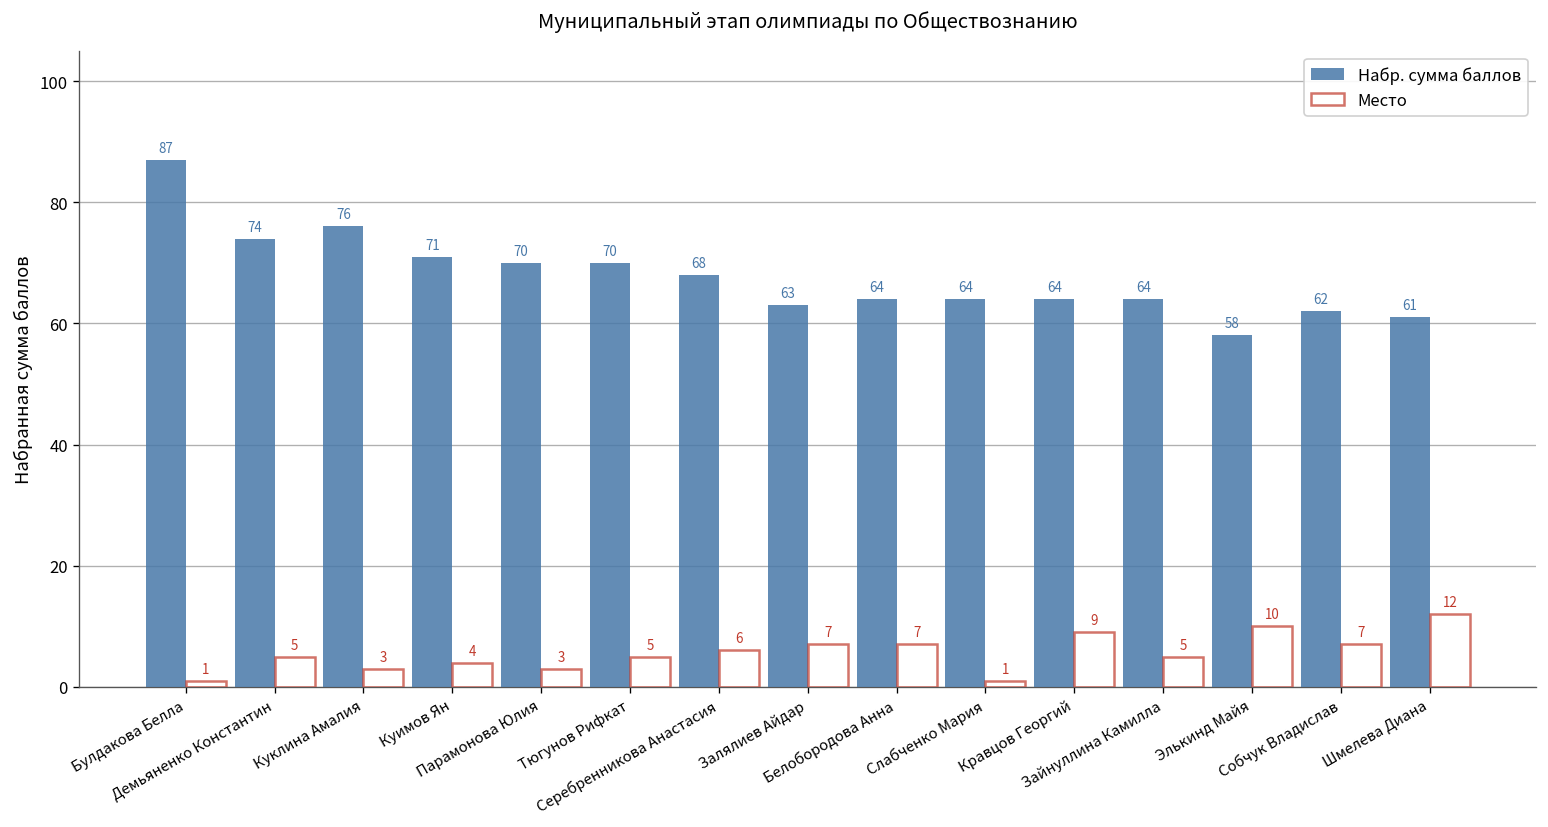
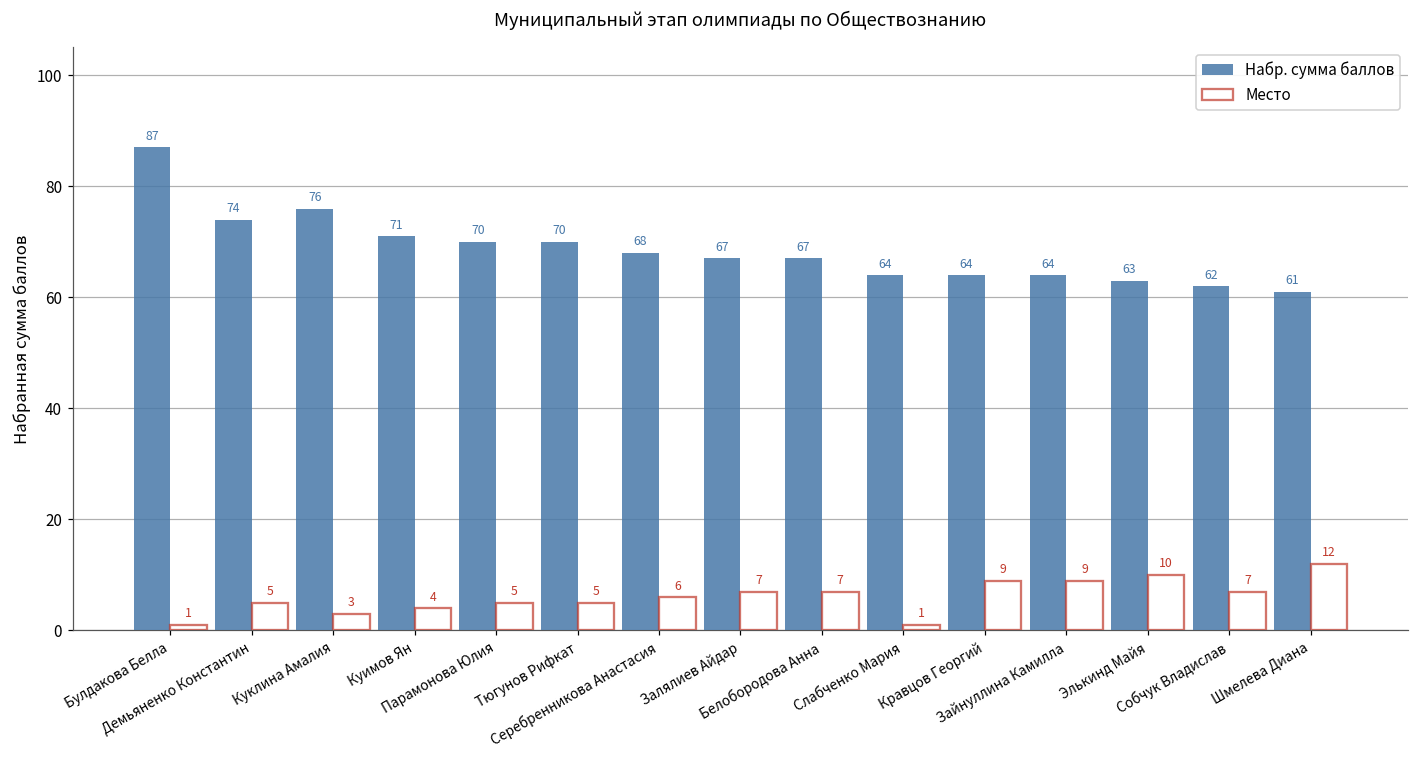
Место, Парамонова Юлия: 3 -> 5
Набр. сумма баллов, Залялиев Айдар: 63 -> 67
Набр. сумма баллов, Белобородова Анна: 64 -> 67
Место, Зайнуллина Камилла: 5 -> 9
Набр. сумма баллов, Элькинд Майя: 58 -> 63
